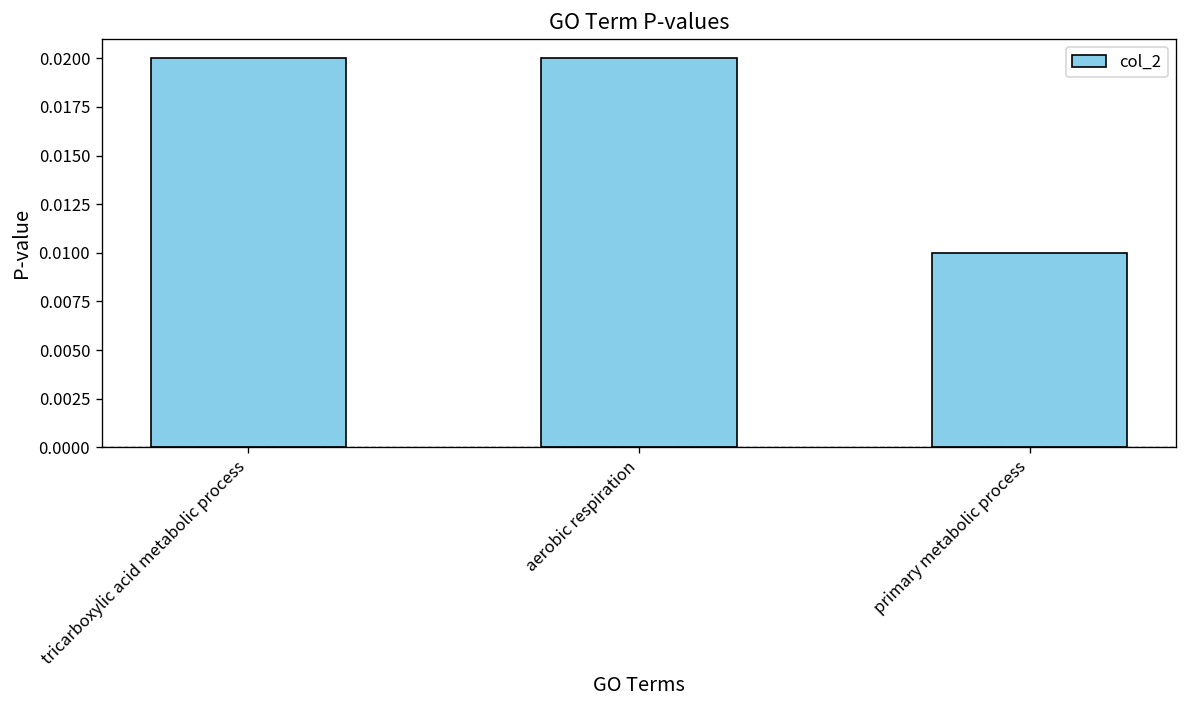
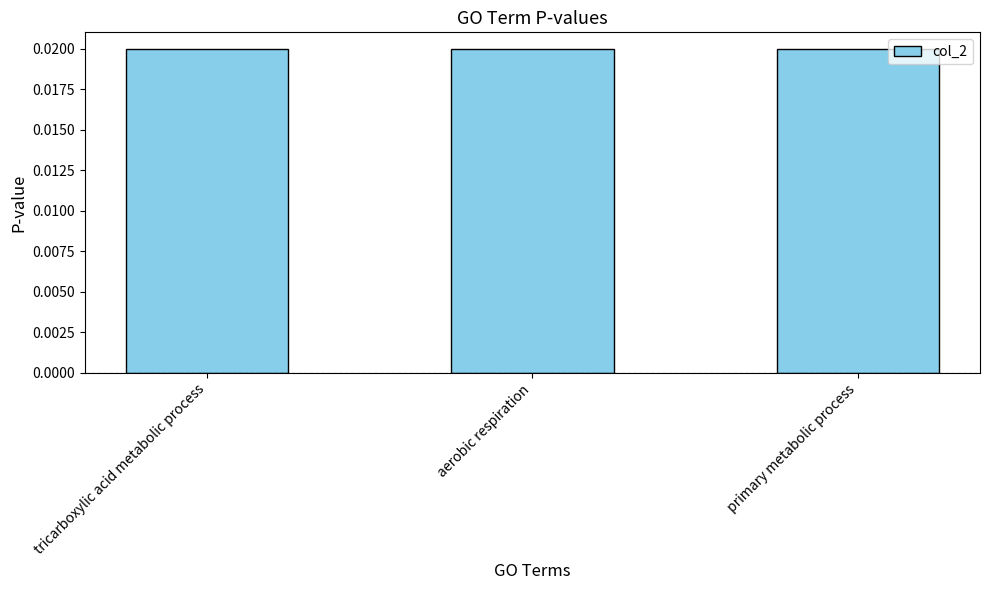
primary metabolic process: 0.01 -> 0.02
